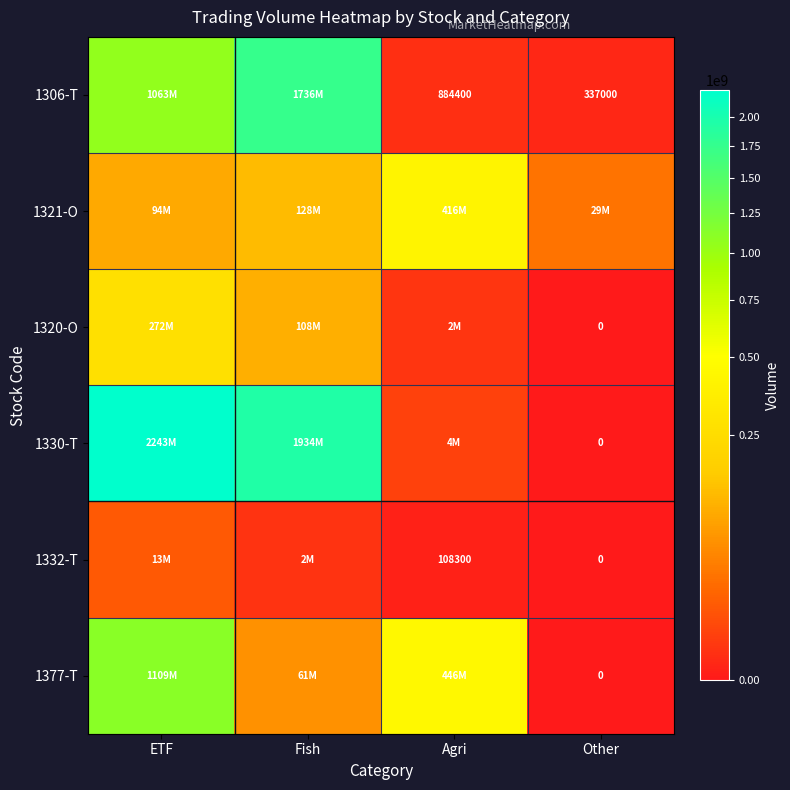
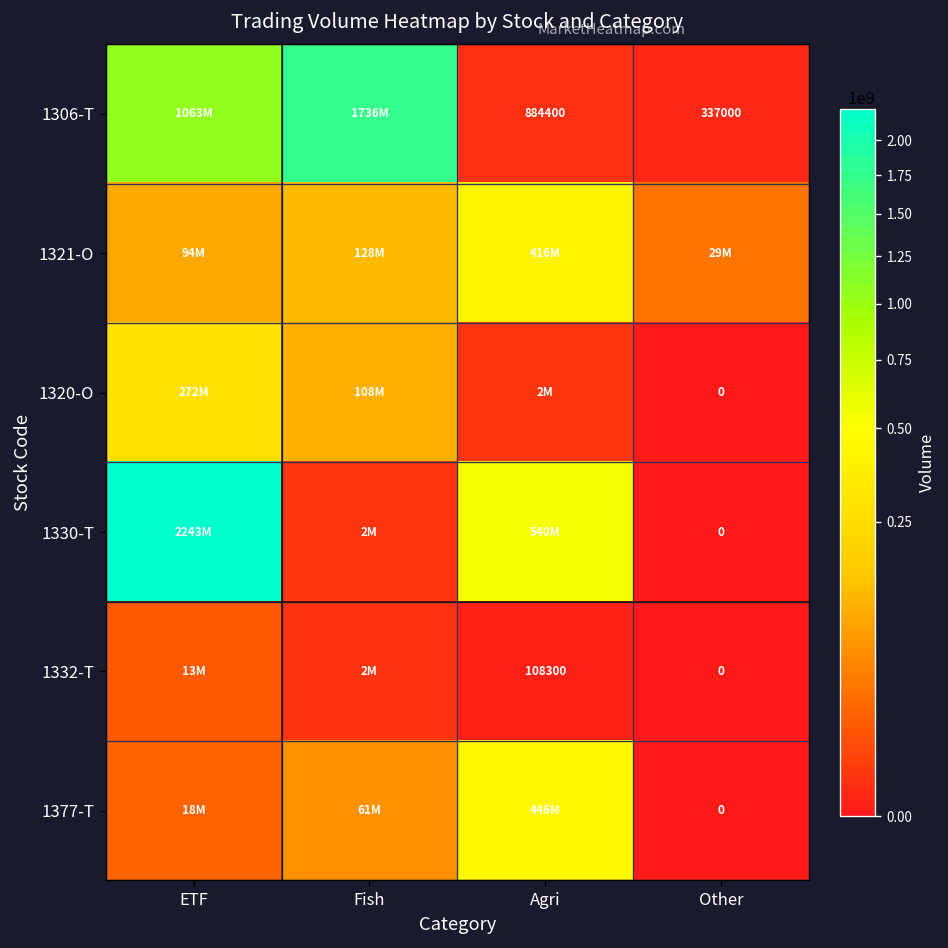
1330-T, Fish: 1934M -> 2M
1330-T, Agri: 4M -> 540M
1377-T, ETF: 1109M -> 18M
